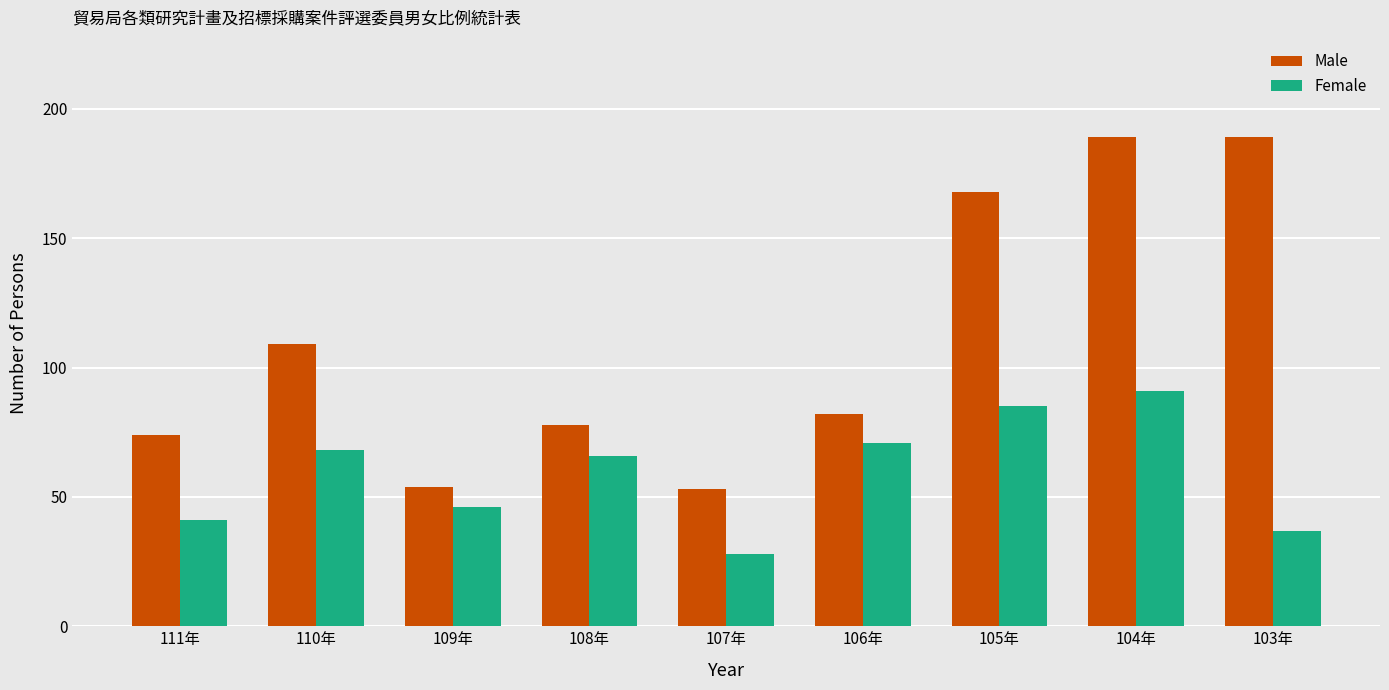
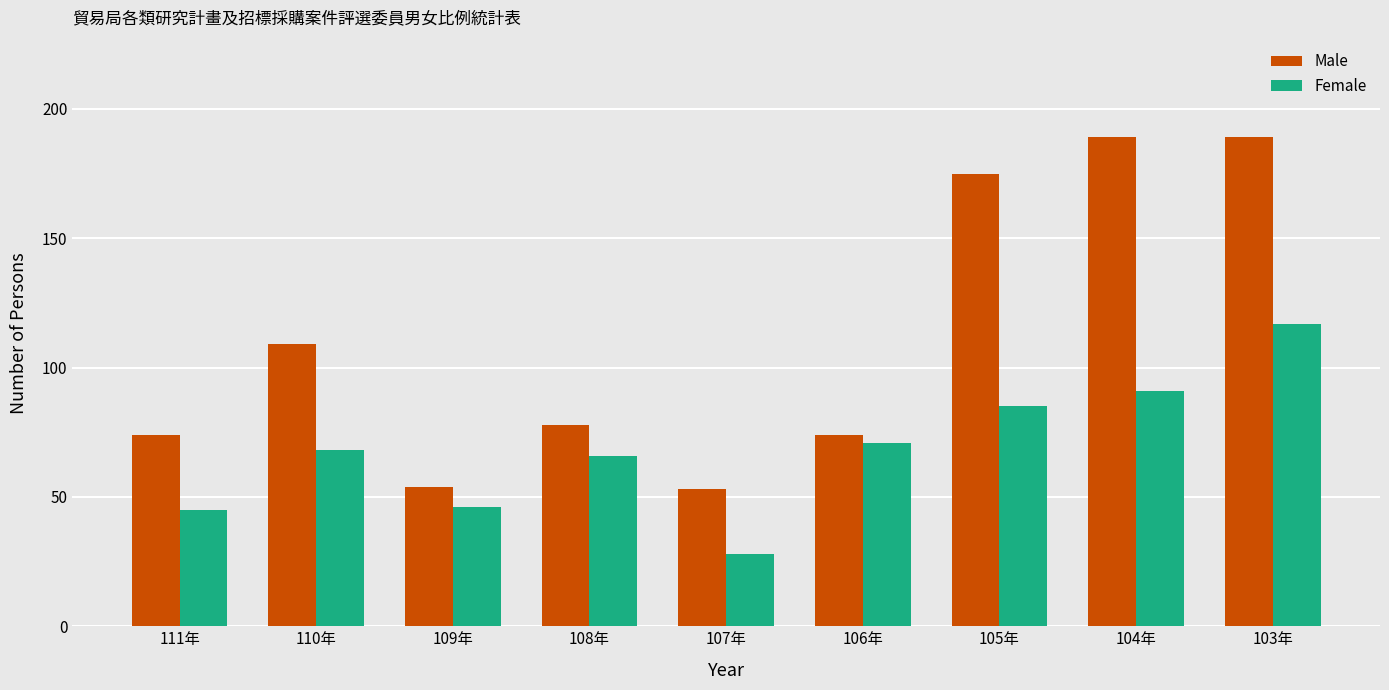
Female, 111年: 41 -> 45
Male, 106年: 82 -> 74
Male, 105年: 168 -> 175
Female, 103年: 37 -> 117
